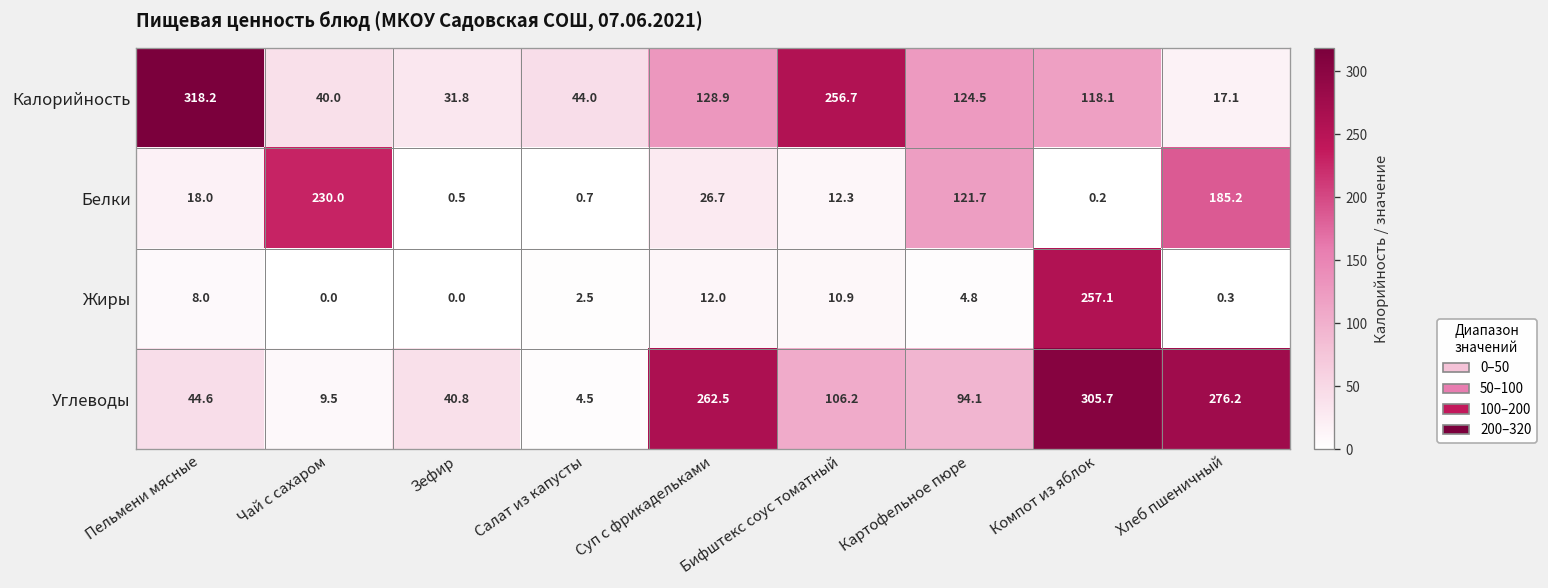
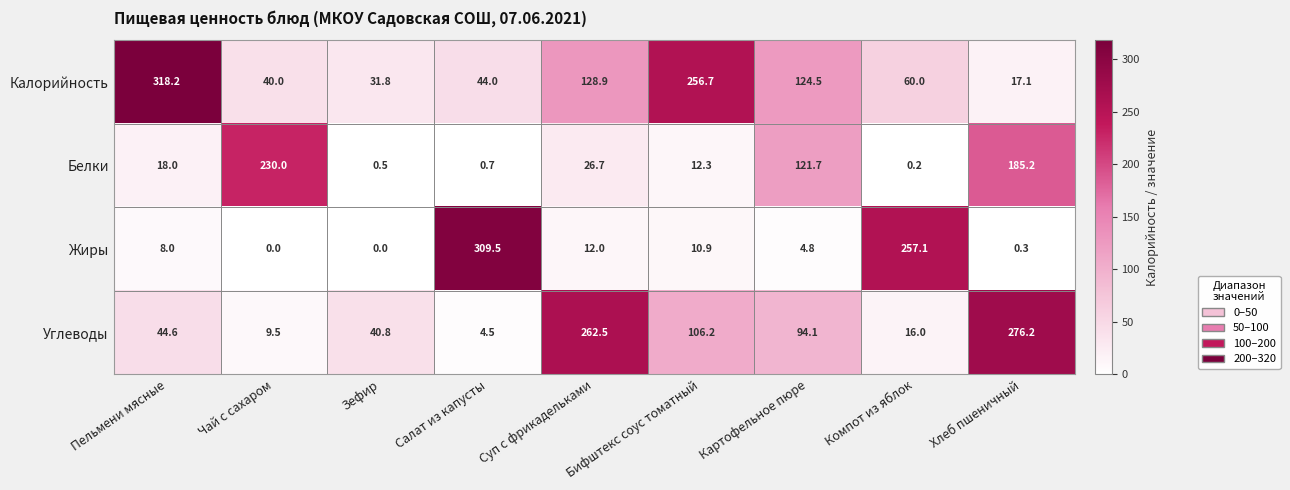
Калорийность, Компот из яблок: 118.1 -> 60.0
Жиры, Салат из капусты: 2.5 -> 309.5
Углеводы, Компот из яблок: 305.7 -> 16.0
